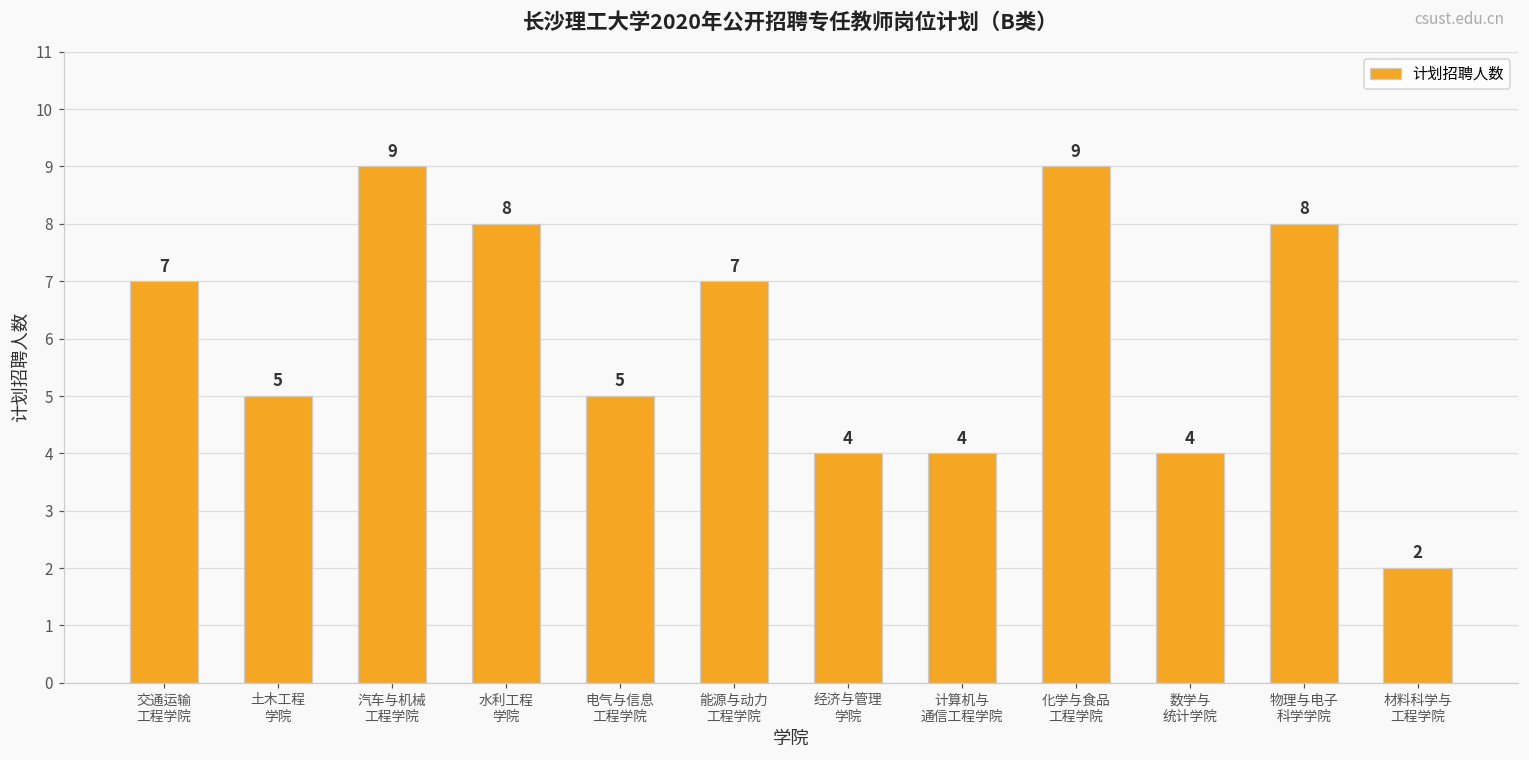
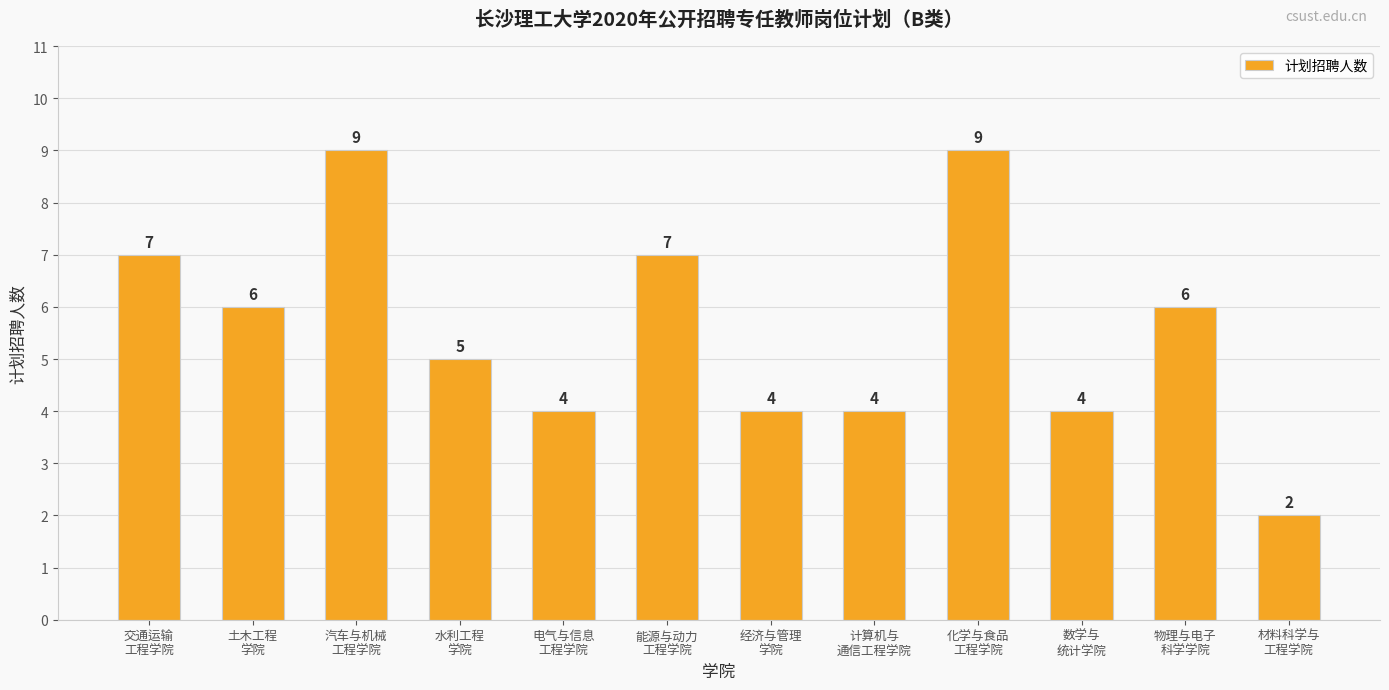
土木工程 学院: 5 -> 6
水利工程 学院: 8 -> 5
电气与信息 工程学院: 5 -> 4
物理与电子 科学学院: 8 -> 6
